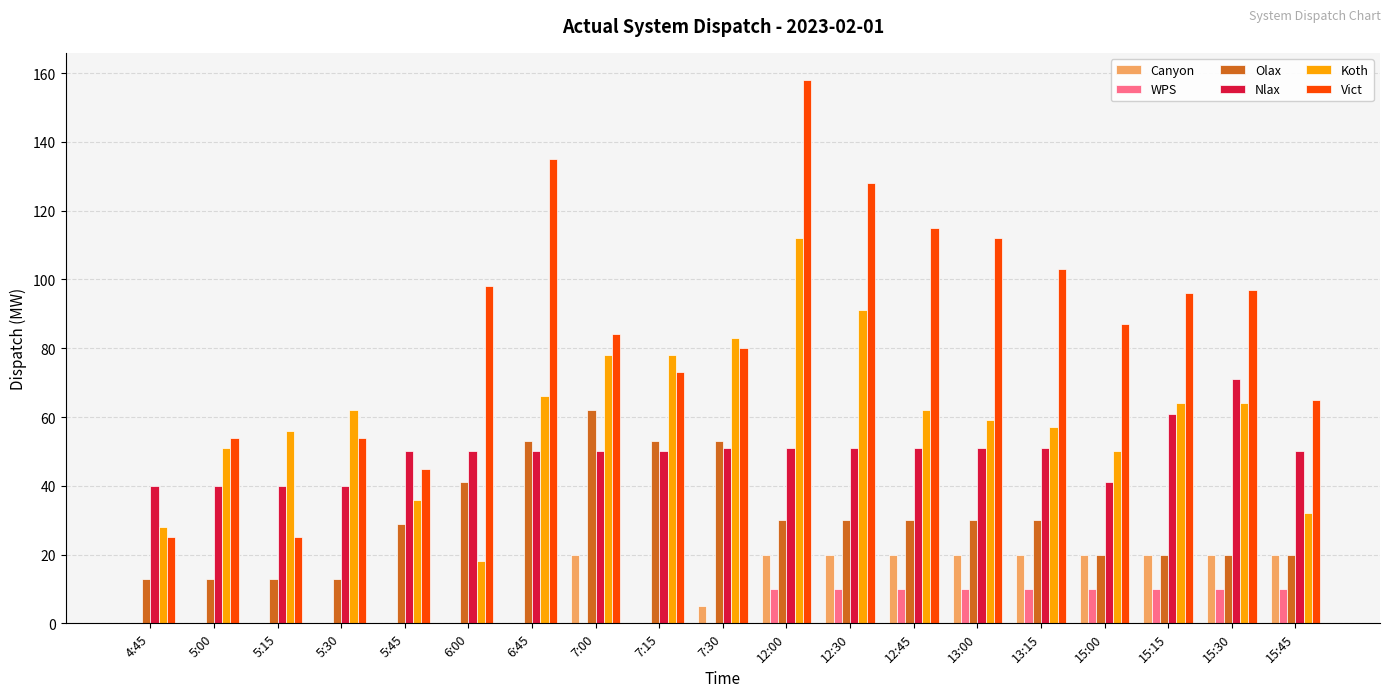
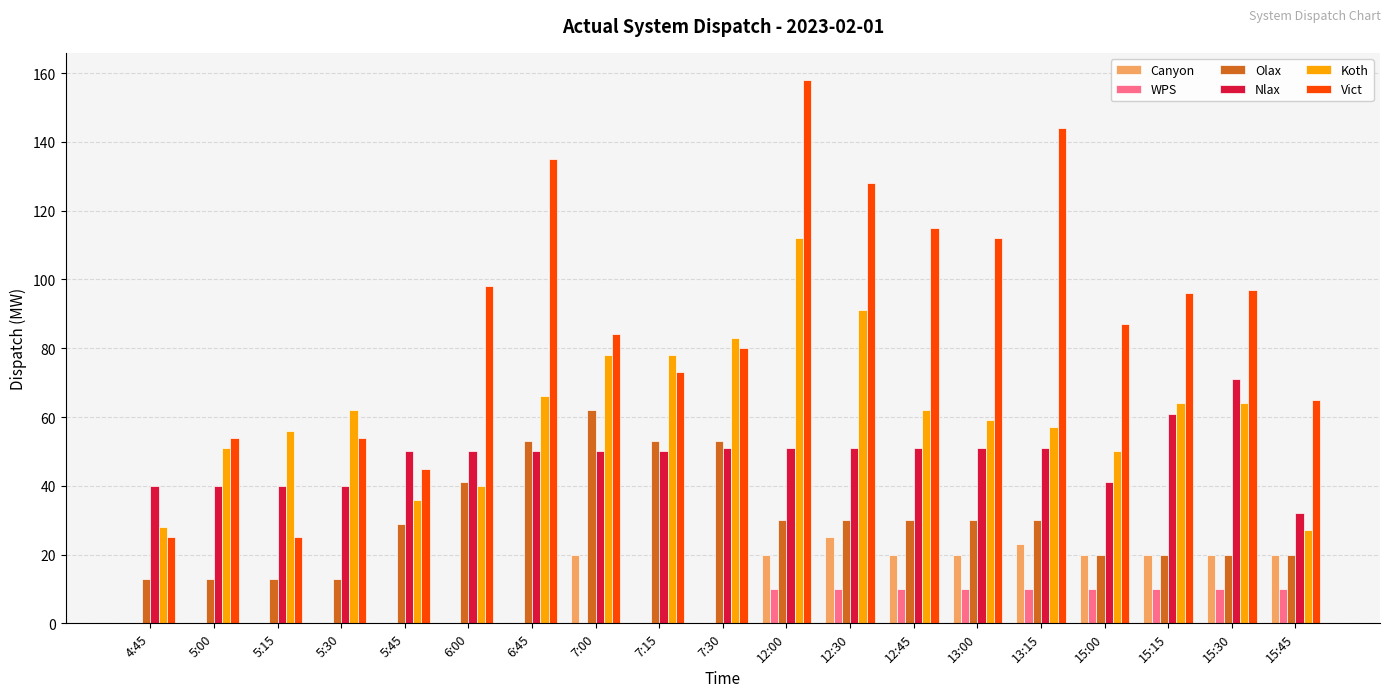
Koth, 6:00: 18 -> 40
Canyon, 7:30: 5 -> 0
Canyon, 12:30: 20 -> 25
Canyon, 13:15: 20 -> 23
Vict, 13:15: 103 -> 144
Nlax, 15:45: 50 -> 32
Koth, 15:45: 32 -> 27
